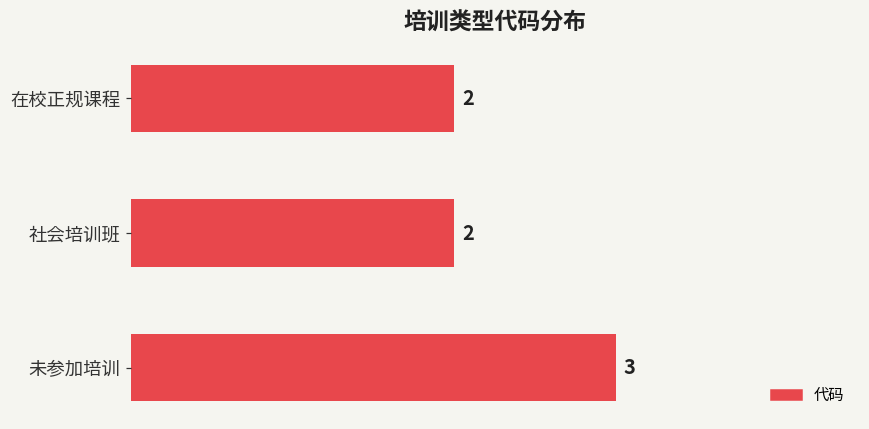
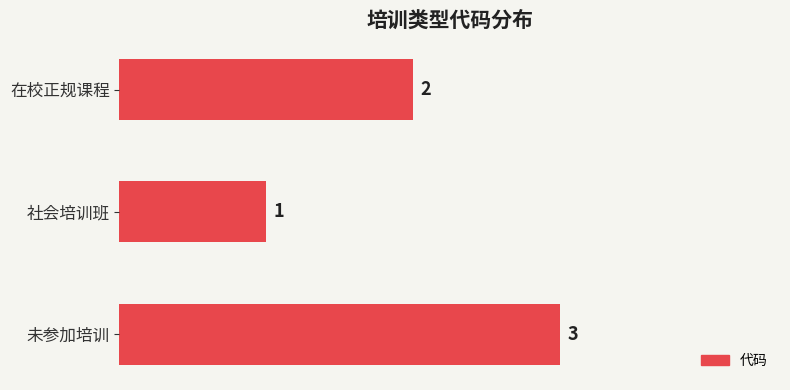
社会培训班: 2 -> 1
